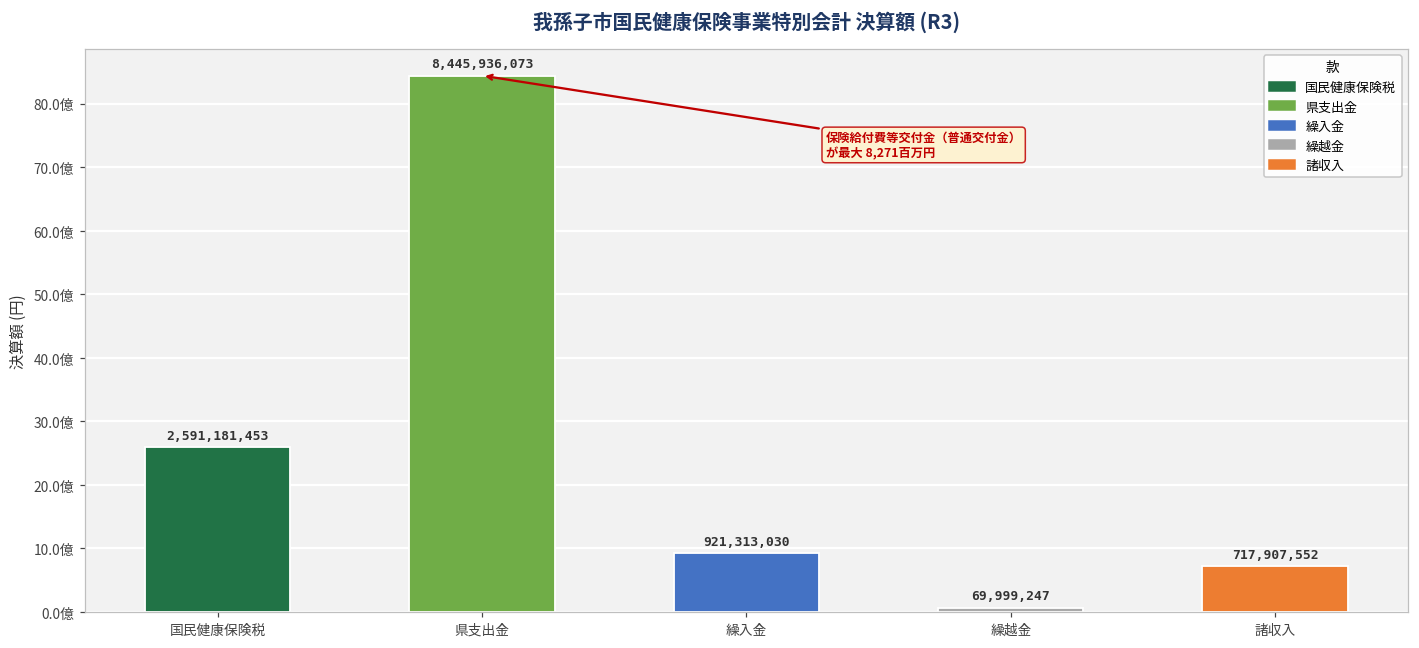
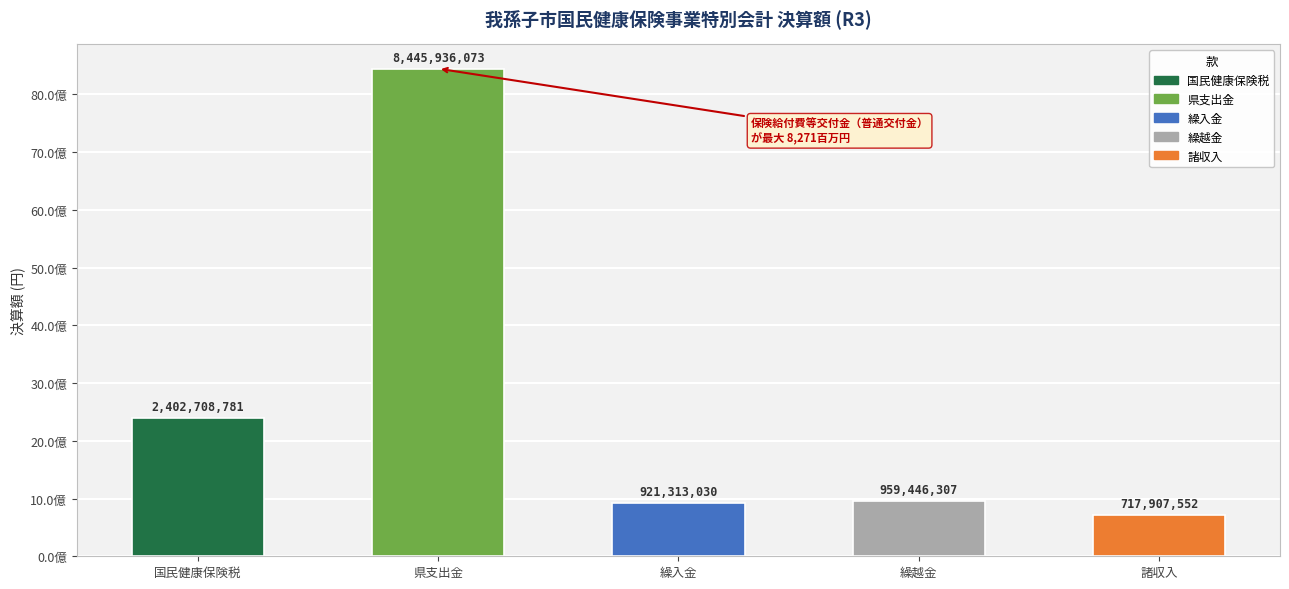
国民健康保険税: 2,591,181,453 -> 2,402,708,781
繰越金: 69,999,247 -> 959,446,307
